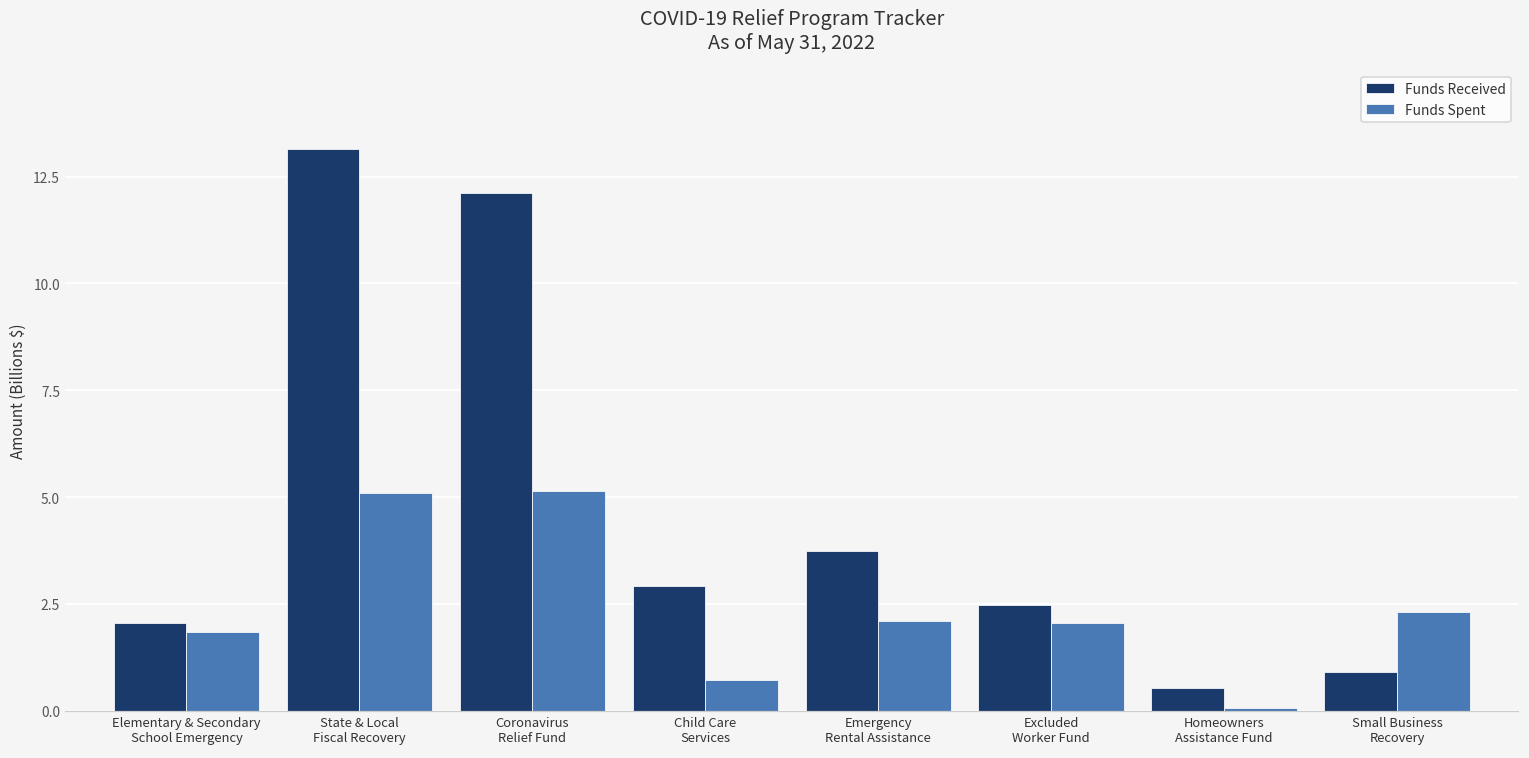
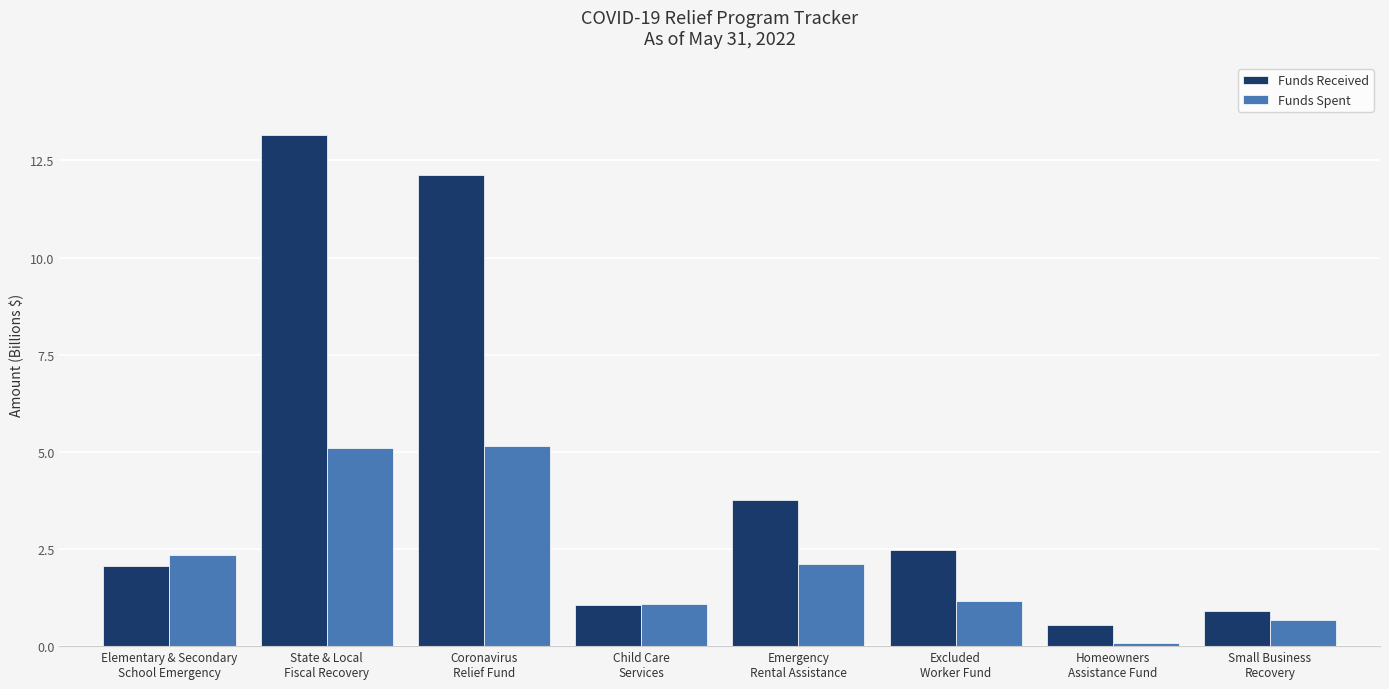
Funds Spent, Elementary & Secondary School Emergency: 1.8 -> 2.3
Funds Received, Child Care Services: 2.9 -> 1.1
Funds Spent, Child Care Services: 0.7 -> 1.1
Funds Spent, Excluded Worker Fund: 2.1 -> 1.2
Funds Spent, Small Business Recovery: 2.3 -> 0.7
